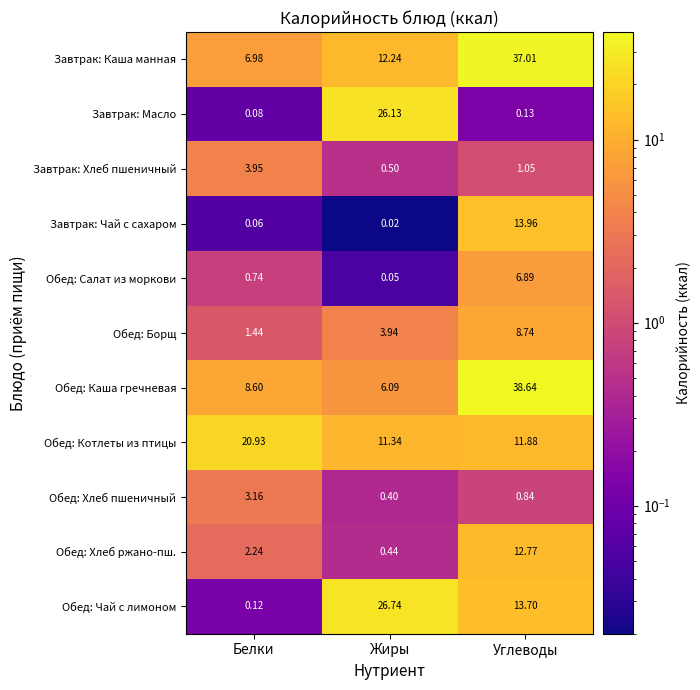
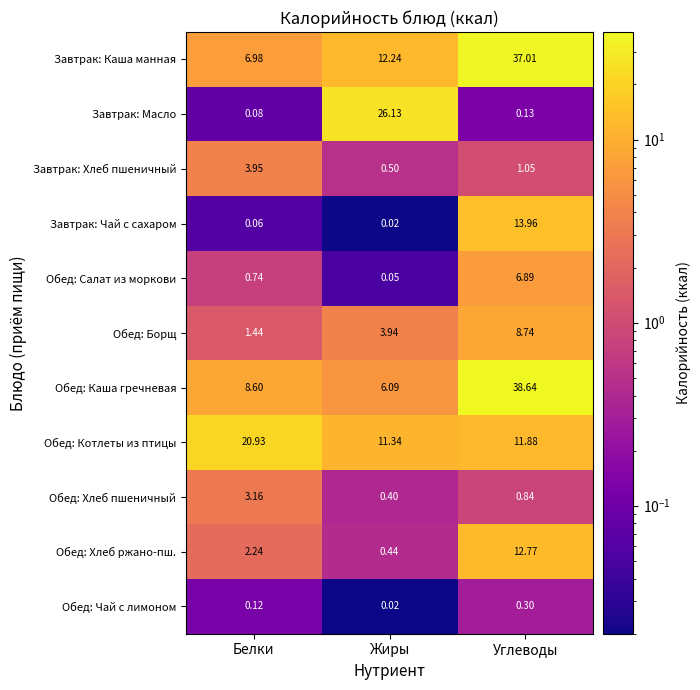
Обед: Чай с лимоном, Жиры: 26.74 -> 0.02
Обед: Чай с лимоном, Углеводы: 13.70 -> 0.30
